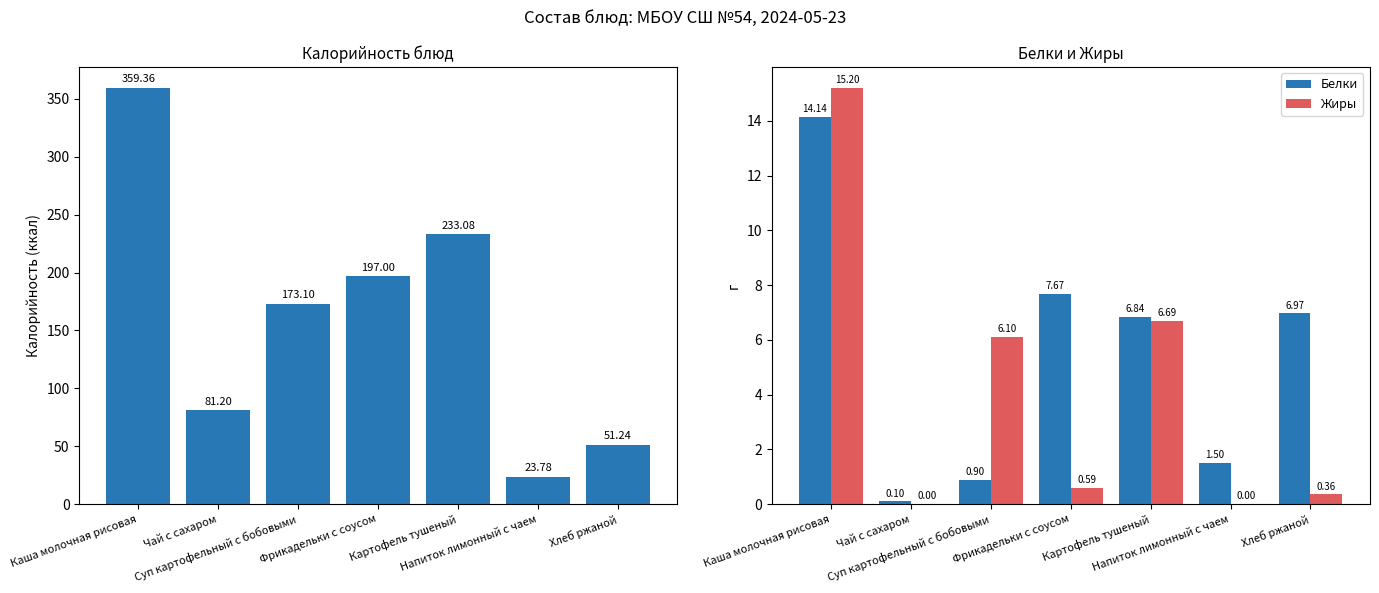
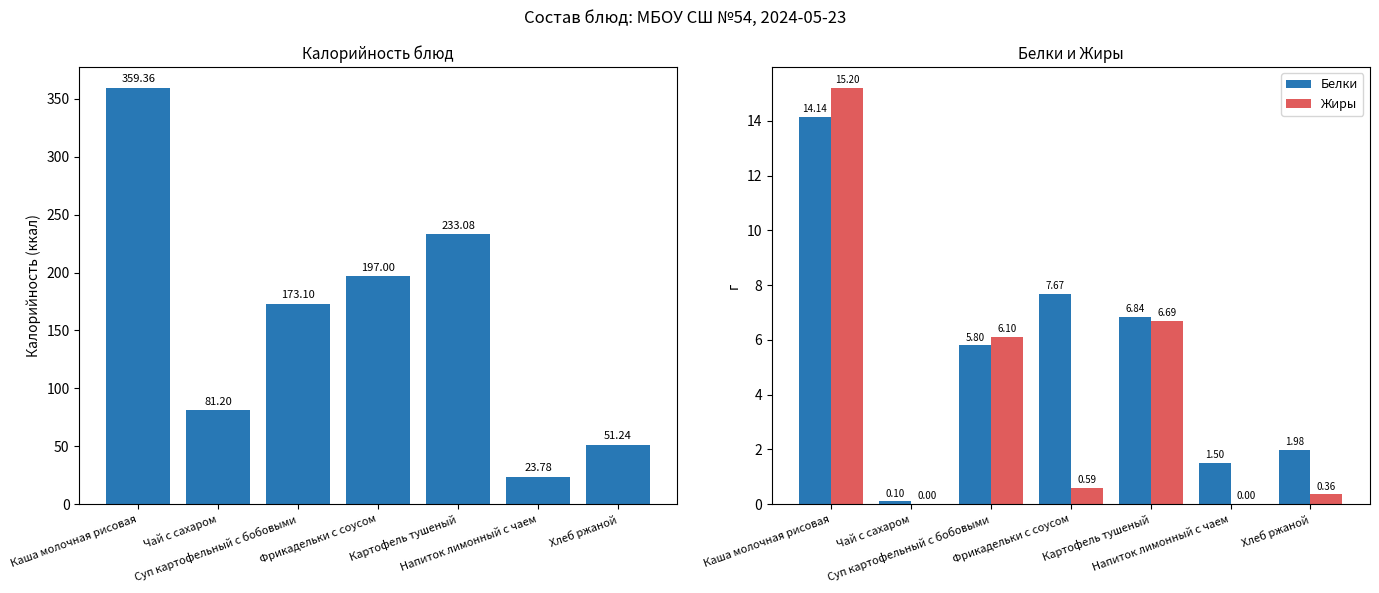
Белки и Жиры, Белки, Суп картофельный с бобовыми: 0.90 -> 5.80
Белки и Жиры, Белки, Хлеб ржаной: 6.97 -> 1.98
